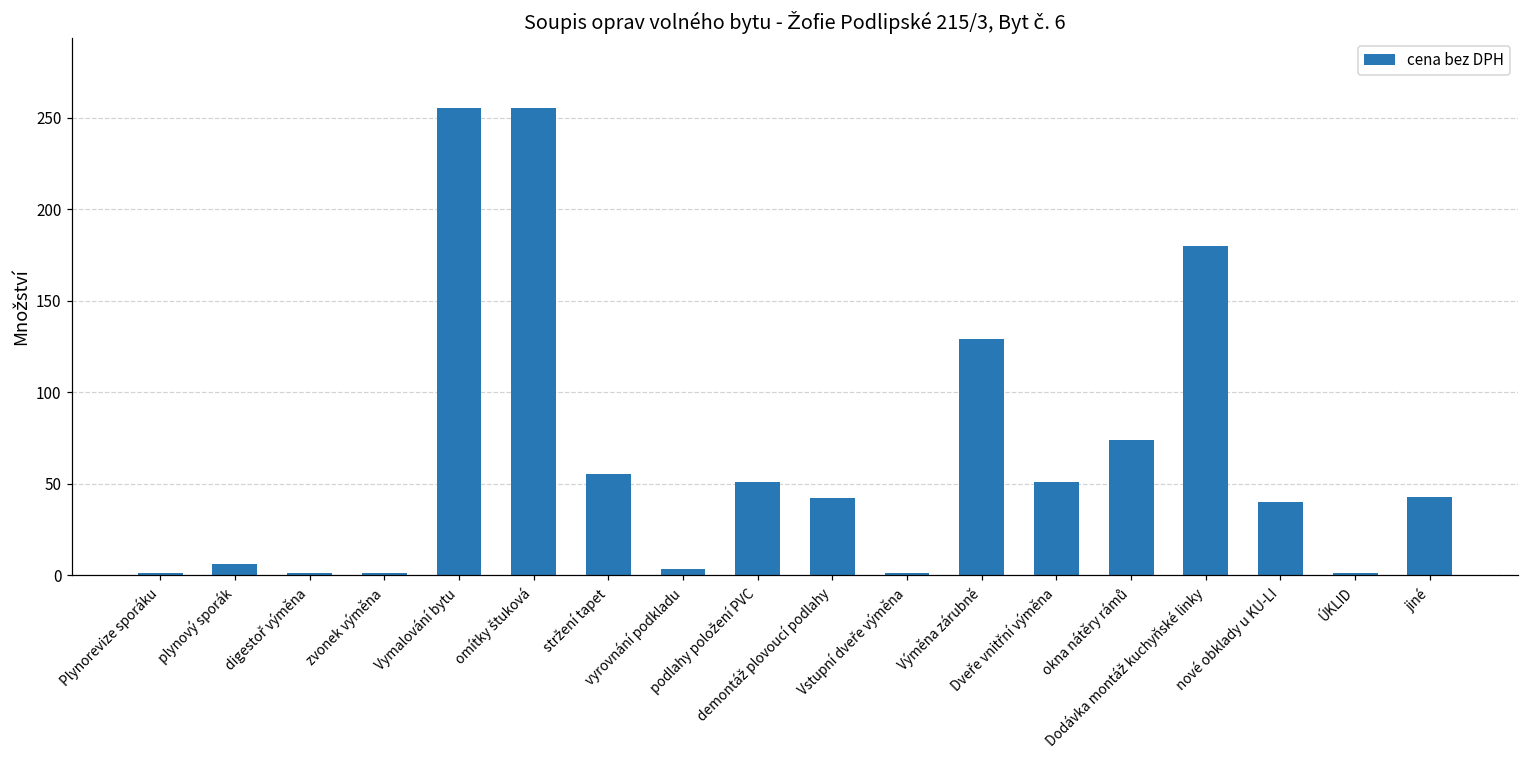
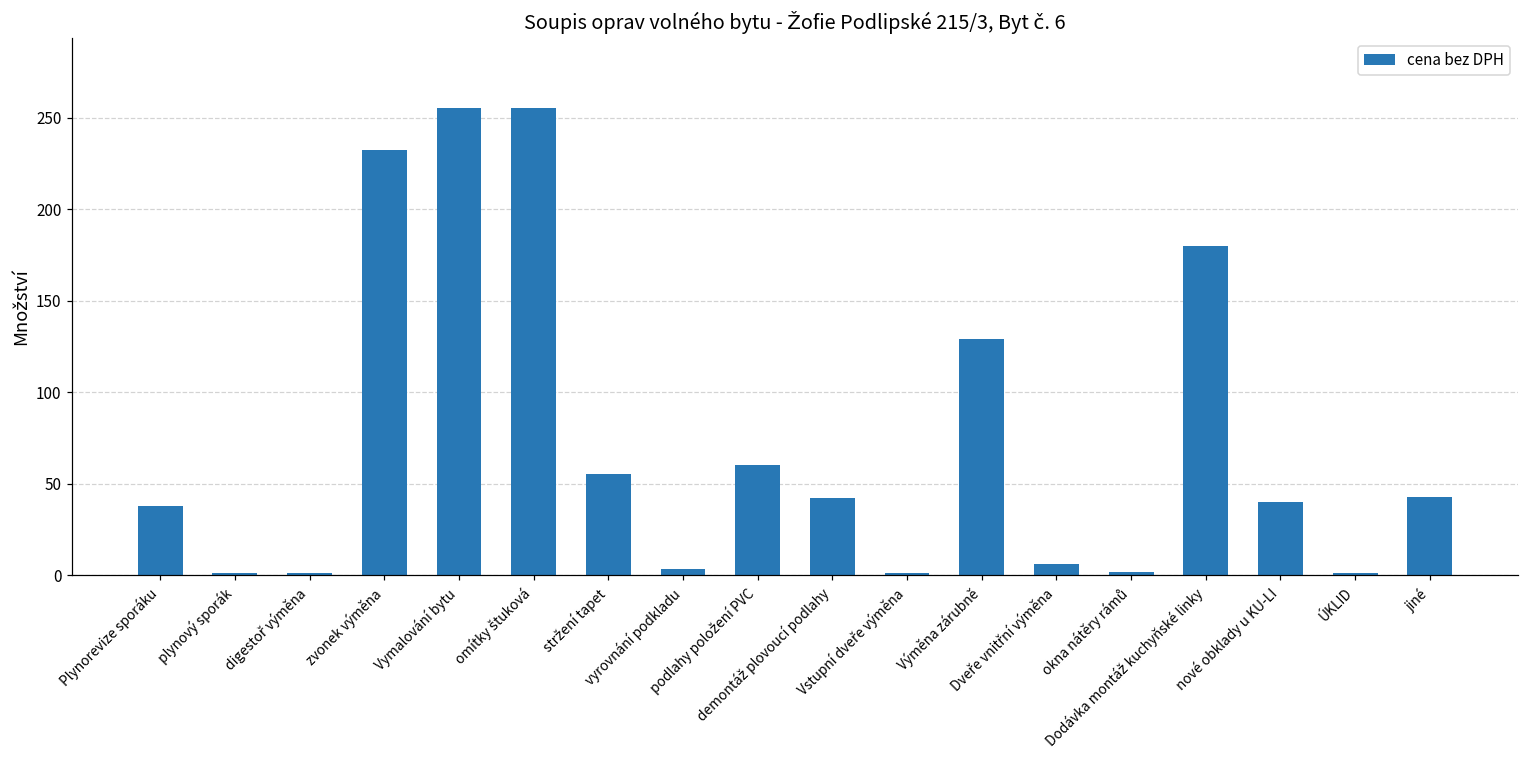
Plynorevize sporáku: 1 -> 38
plynový sporák: 6 -> 1
zvonek výměna: 1 -> 232
podlahy položení PVC: 51 -> 60
Dveře vnitřní výměna: 51 -> 6
okna nátěry rámů: 74 -> 2
